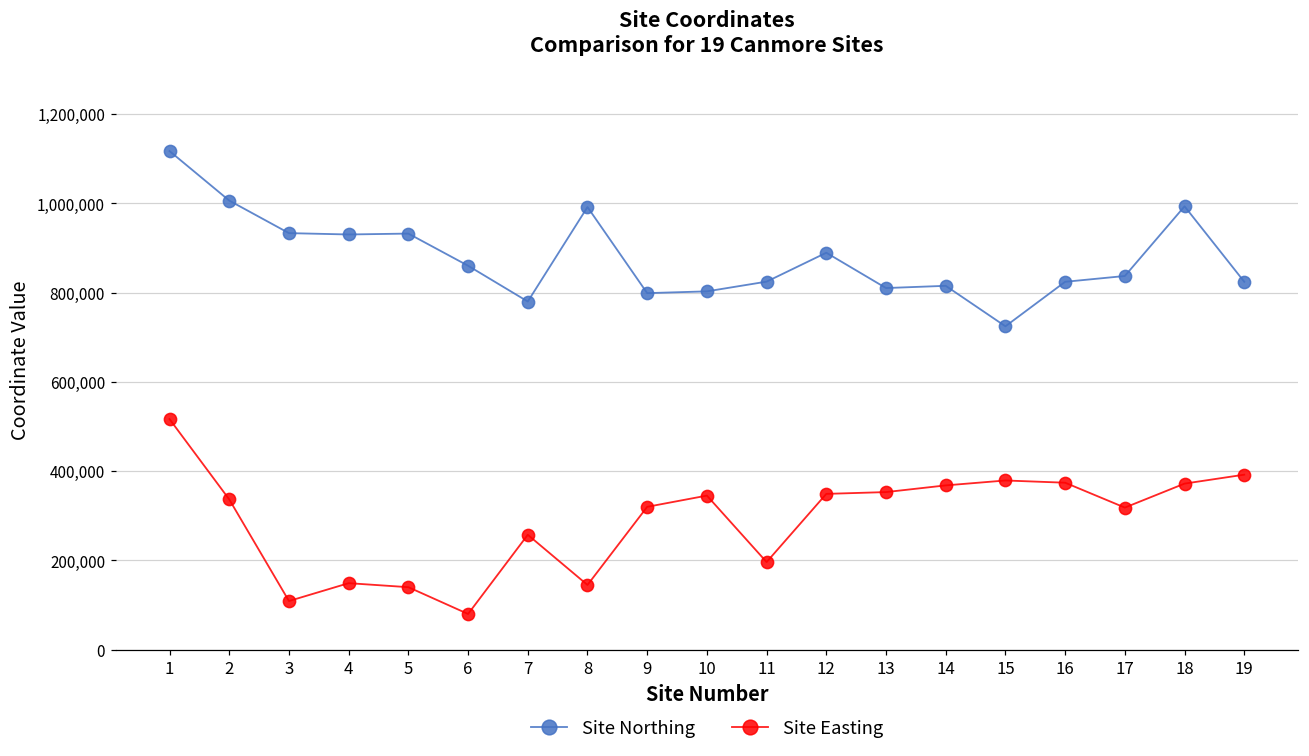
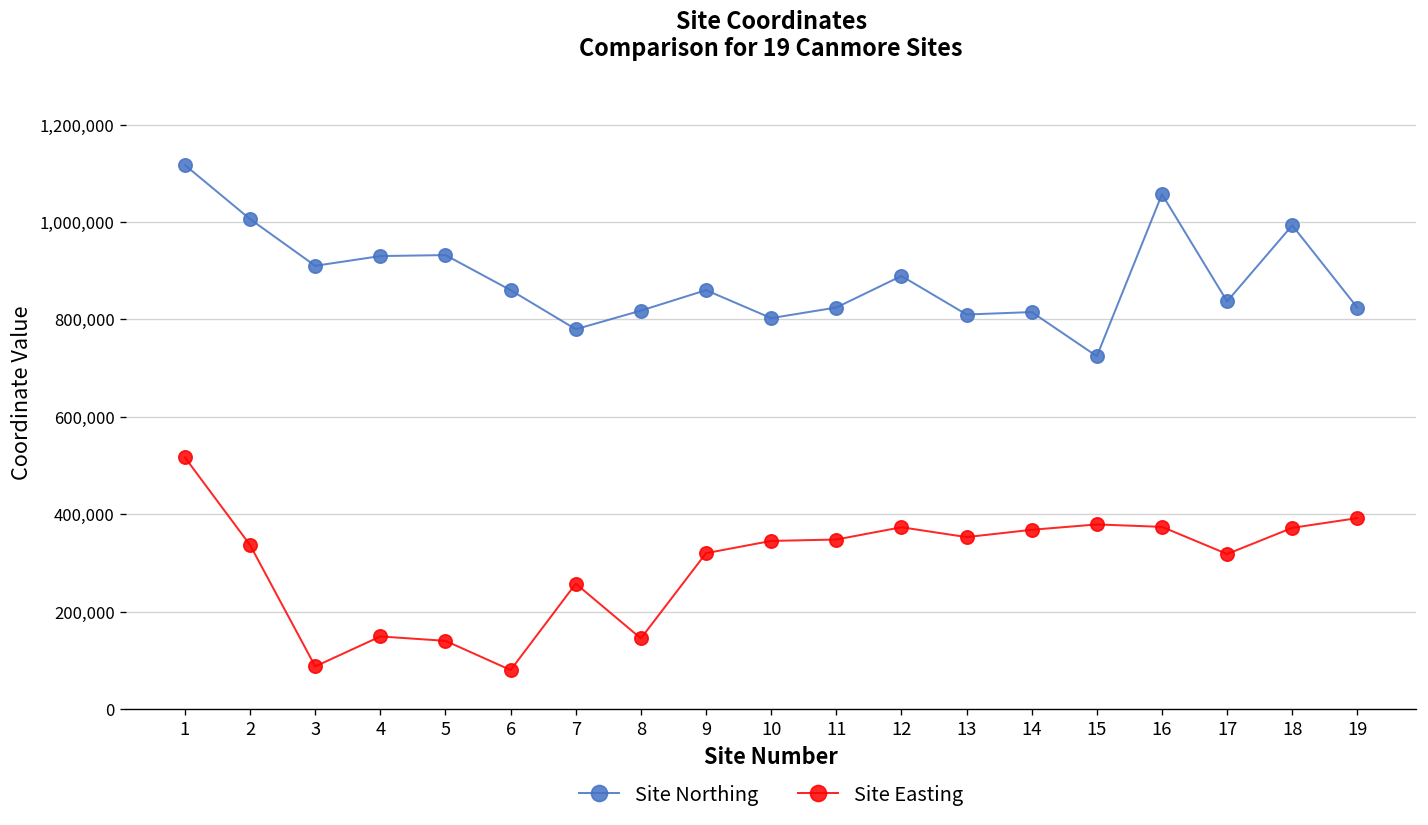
Site Northing, 3: 930,000 -> 910,000
Site Easting, 3: 110,000 -> 90,000
Site Northing, 8: 990,000 -> 820,000
Site Northing, 9: 800,000 -> 860,000
Site Easting, 11: 200,000 -> 350,000
Site Easting, 12: 350,000 -> 370,000
Site Northing, 16: 820,000 -> 1,060,000
